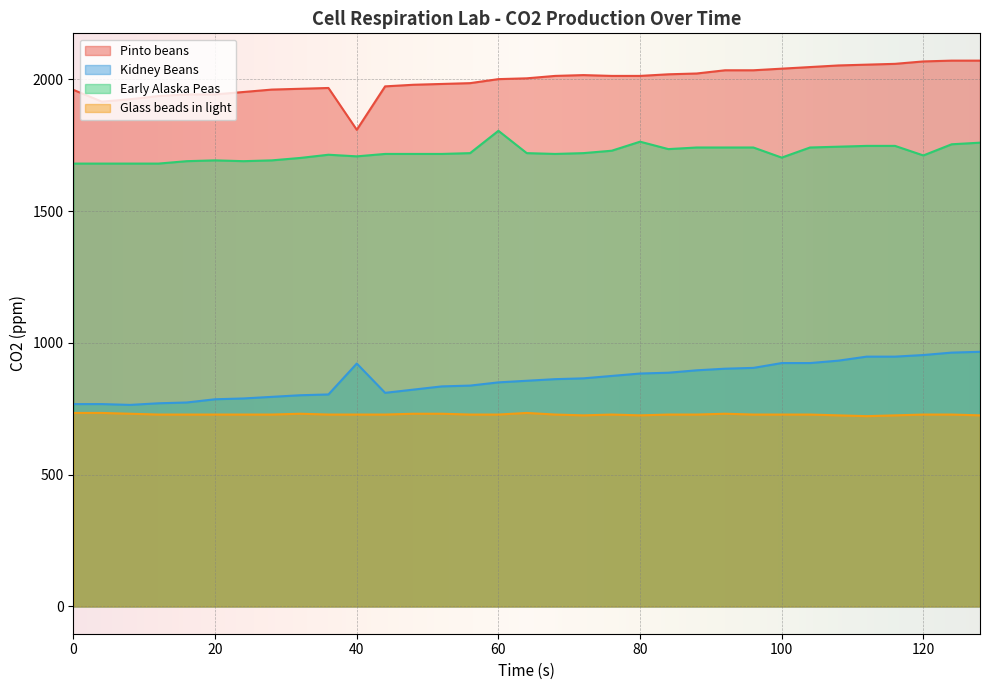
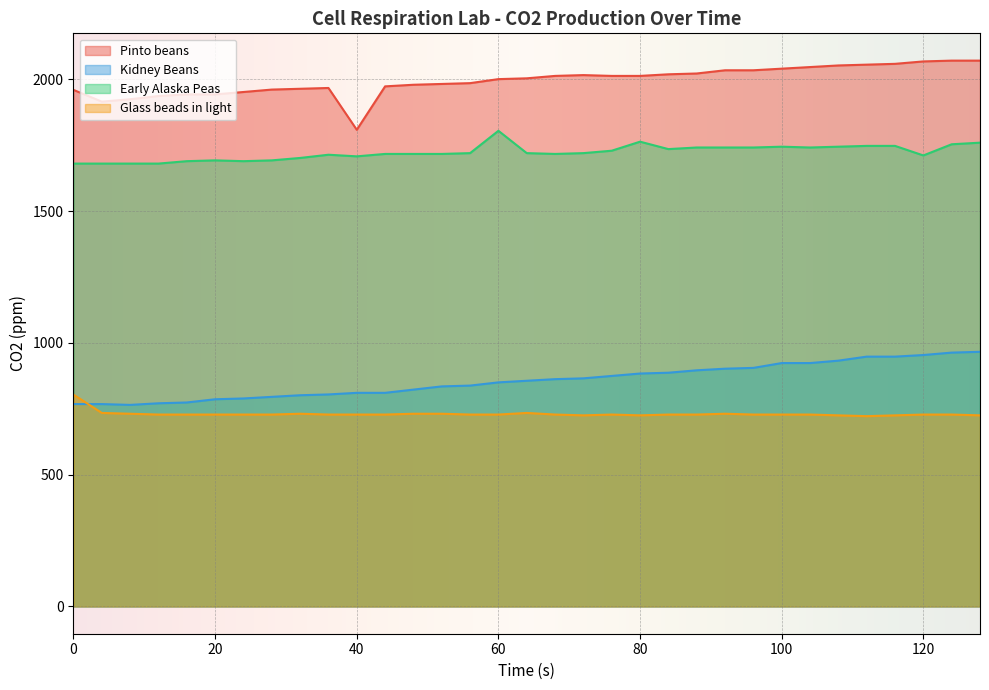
Glass beads in light, 0: 730 -> 800
Kidney Beans, 40: 920 -> 810
Early Alaska Peas, 100: 1700 -> 1740
